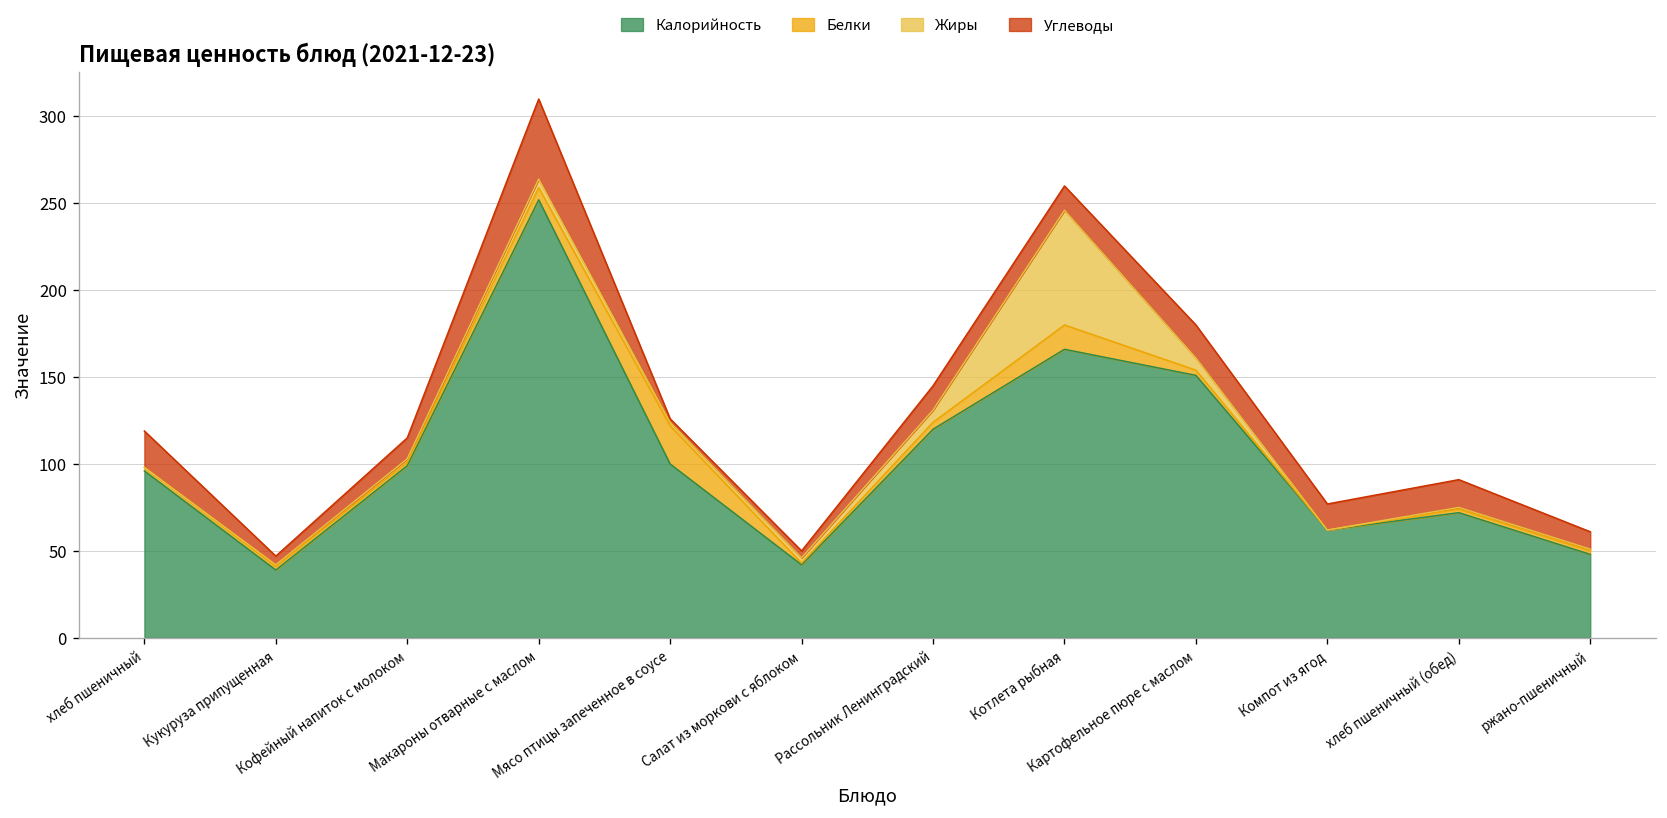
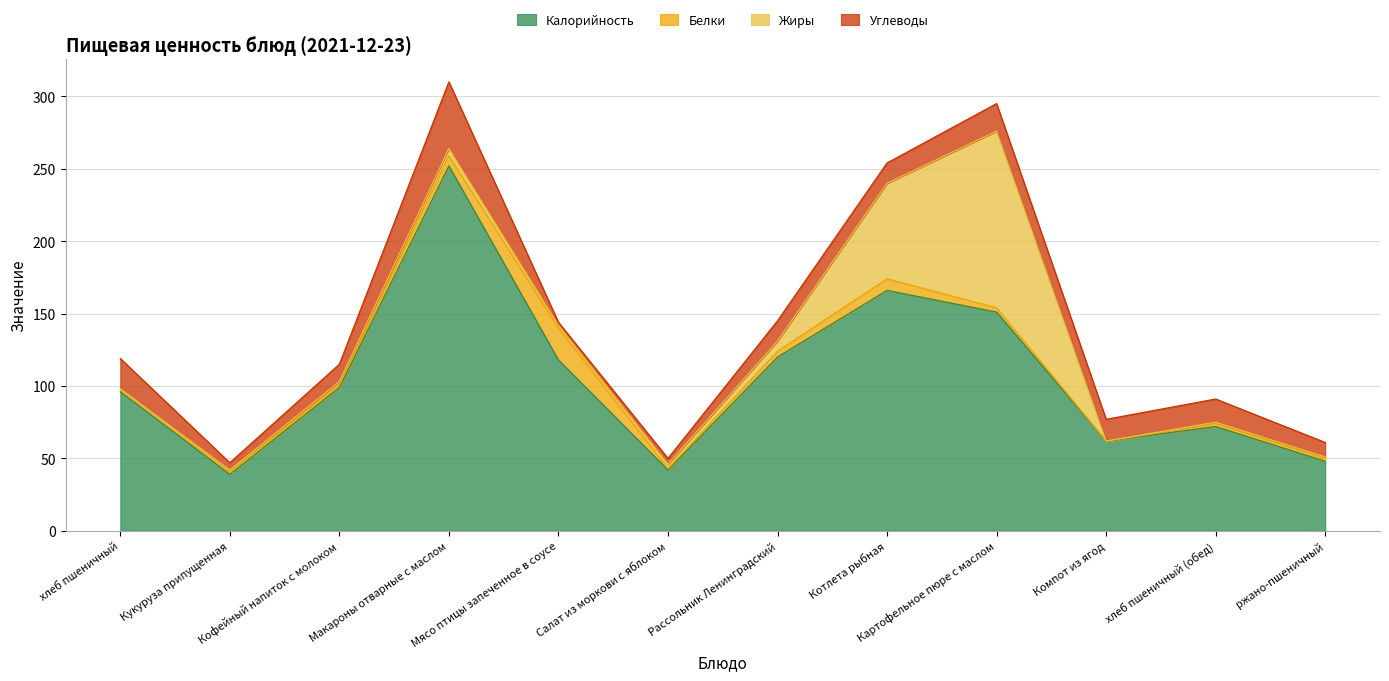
Калорийность, Мясо птицы запеченное в соусе: 100 -> 118
Белки, Котлета рыбная: 14 -> 8
Жиры, Картофельное пюре с маслом: 7 -> 122
